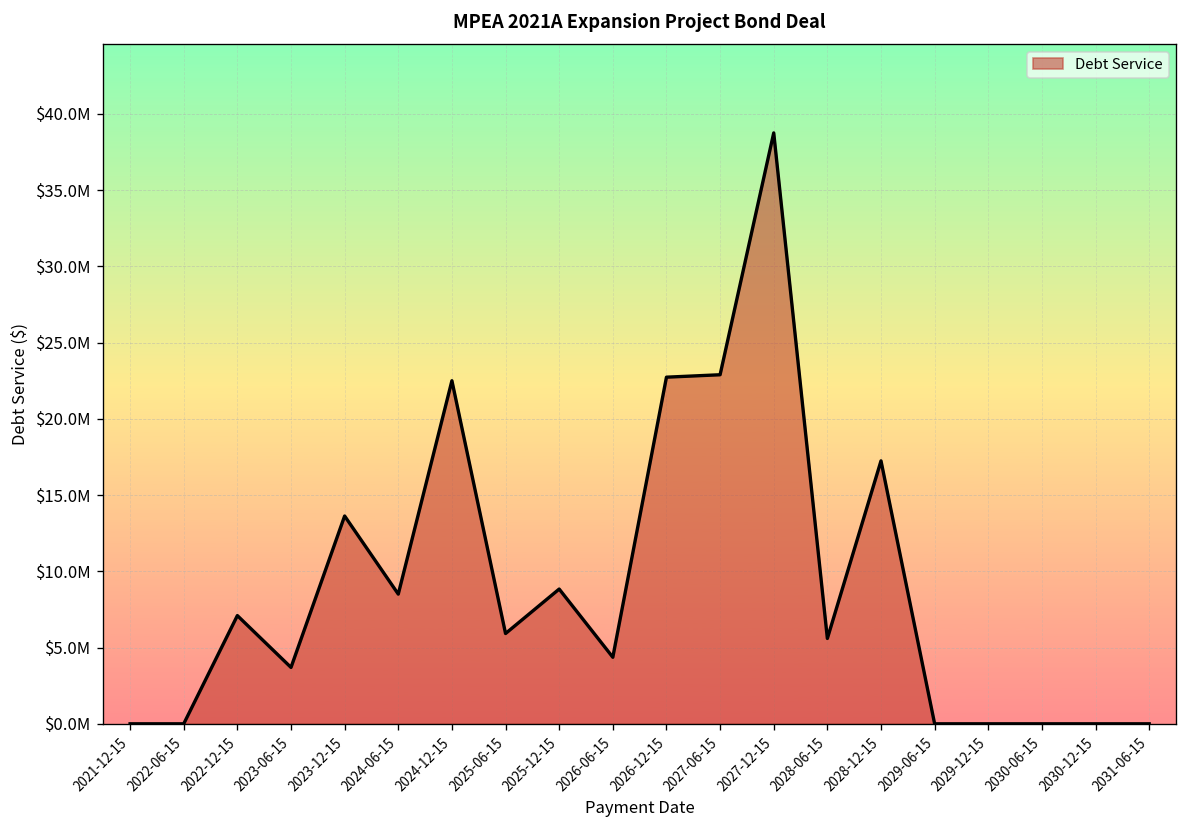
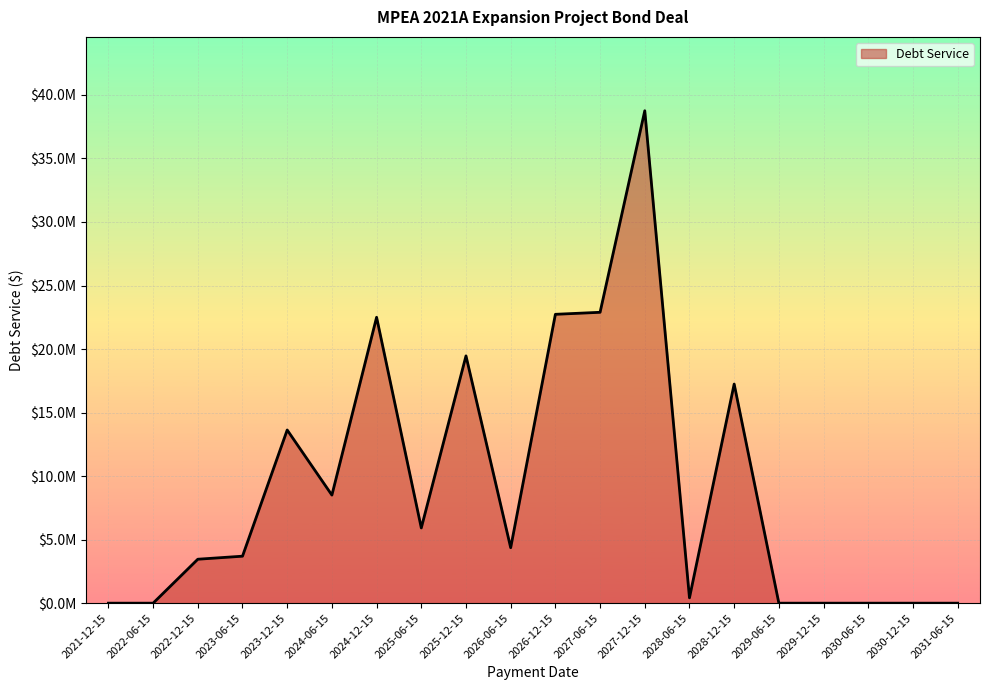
2022-12-15: $7100000 -> $3500000
2025-12-15: $8800000 -> $19500000
2028-06-15: $5600000 -> $400000
